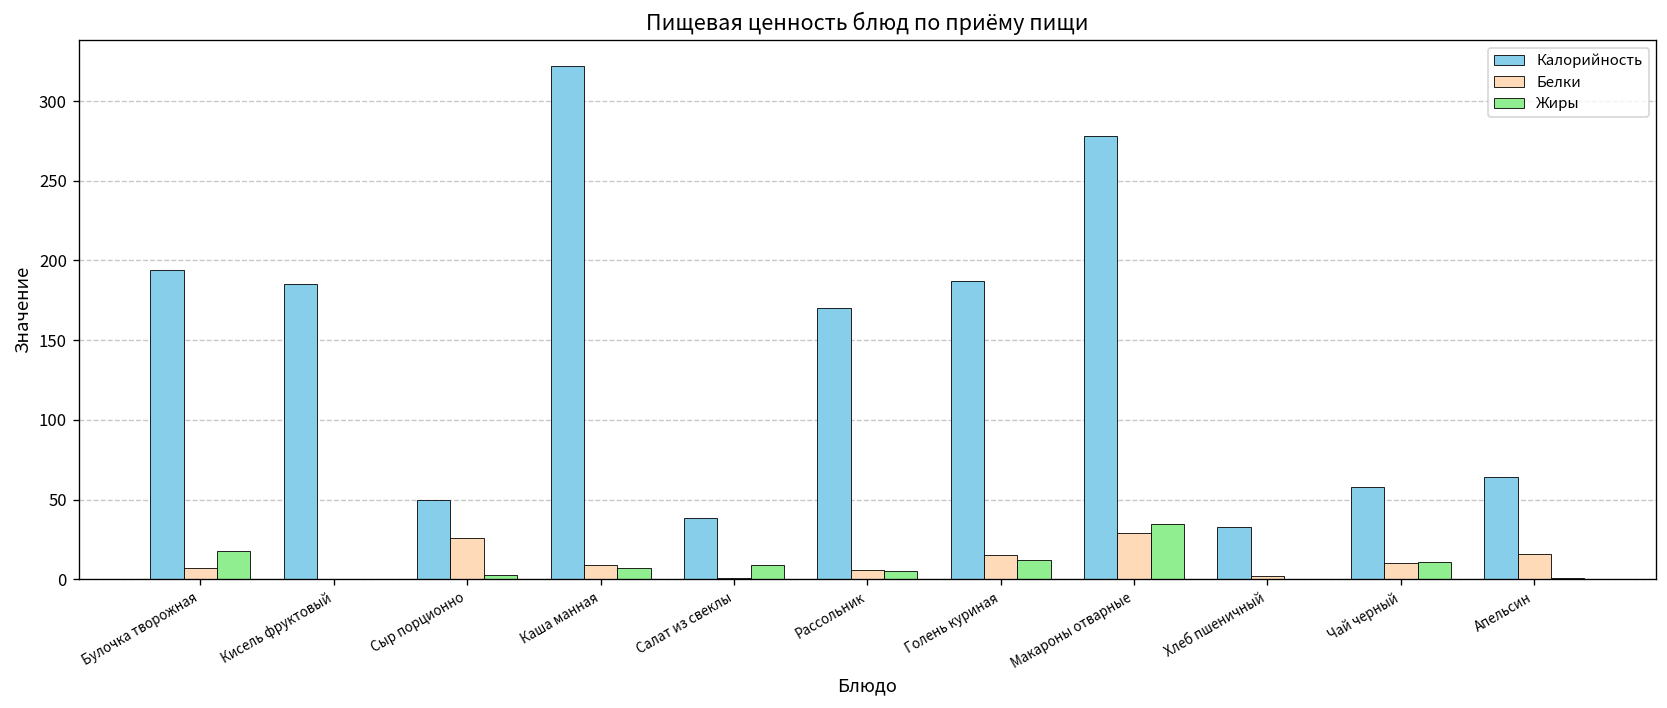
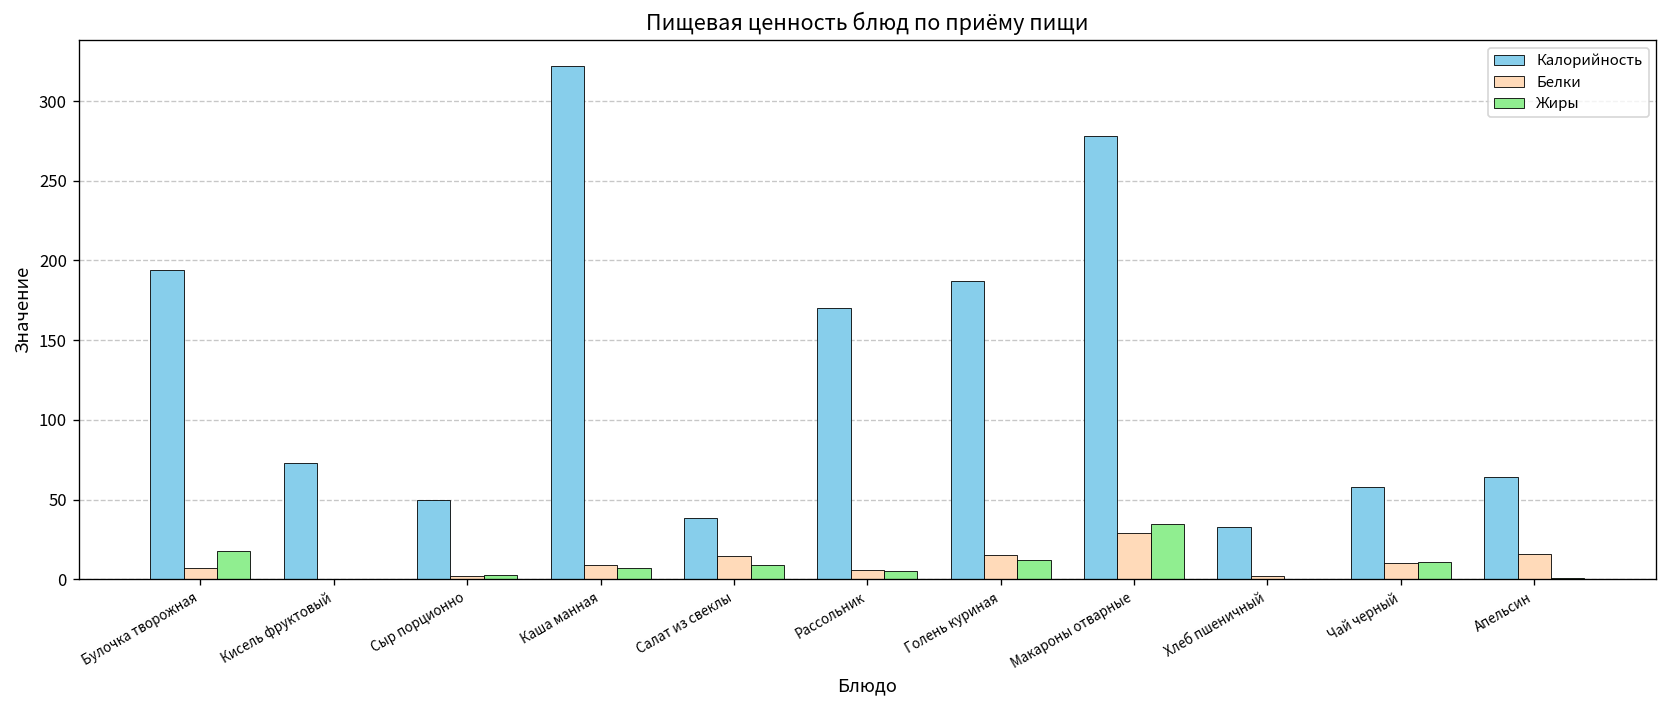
Калорийность, Кисель фруктовый: 185 -> 73
Белки, Сыр порционно: 26 -> 2
Белки, Салат из свеклы: 1 -> 15
